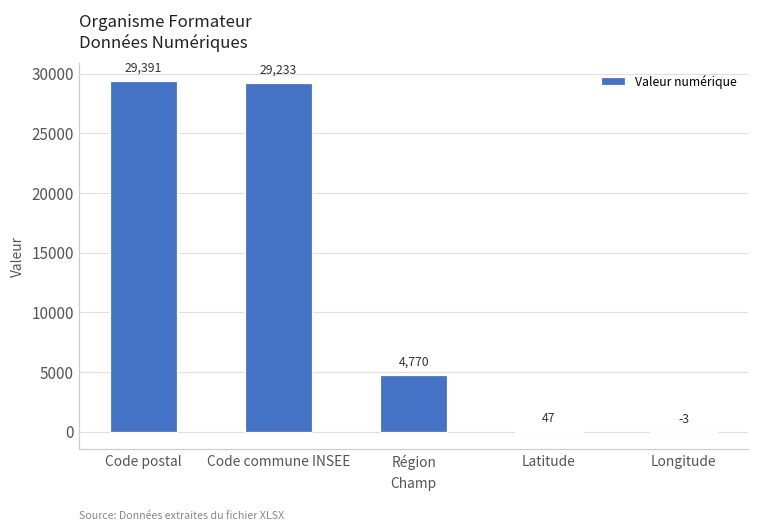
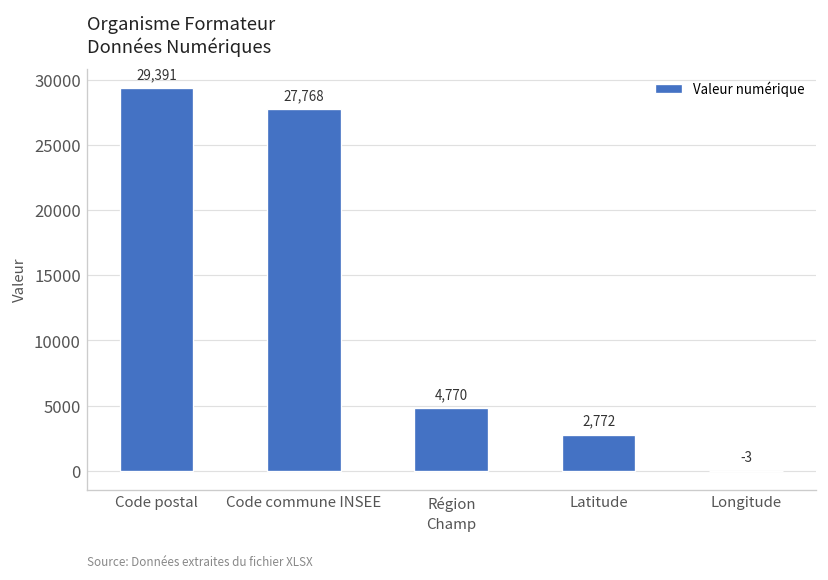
Code commune INSEE: 29,233 -> 27,768
Latitude: 47 -> 2,772
